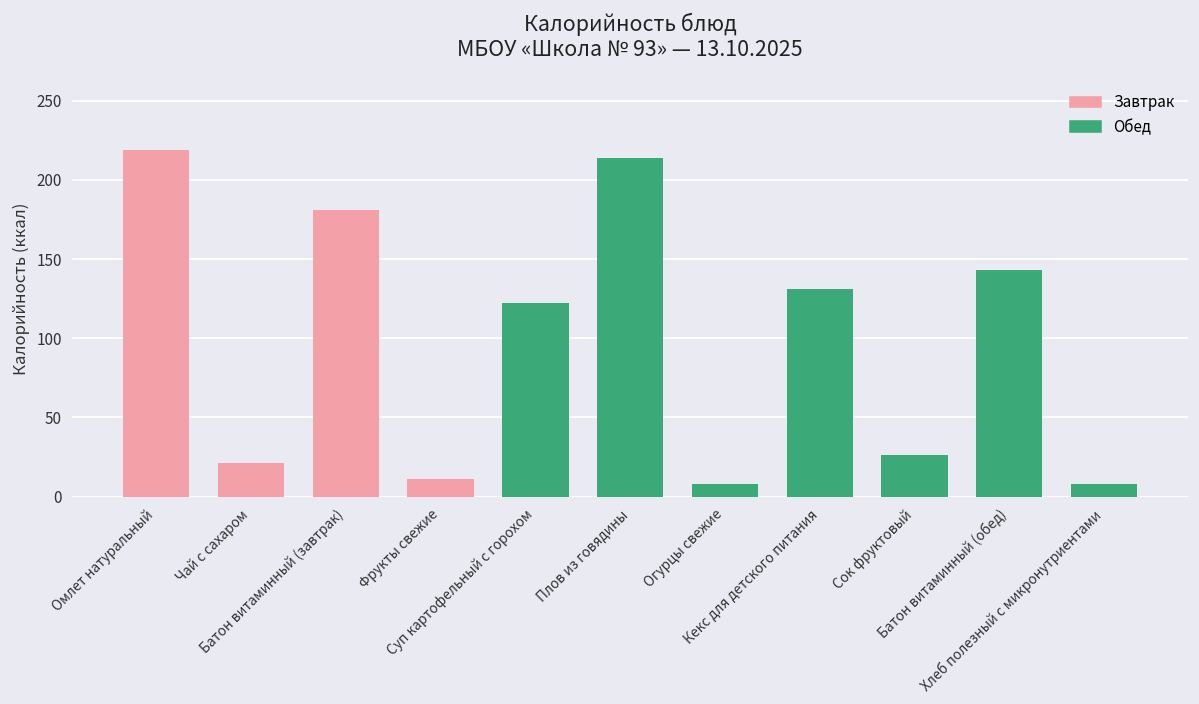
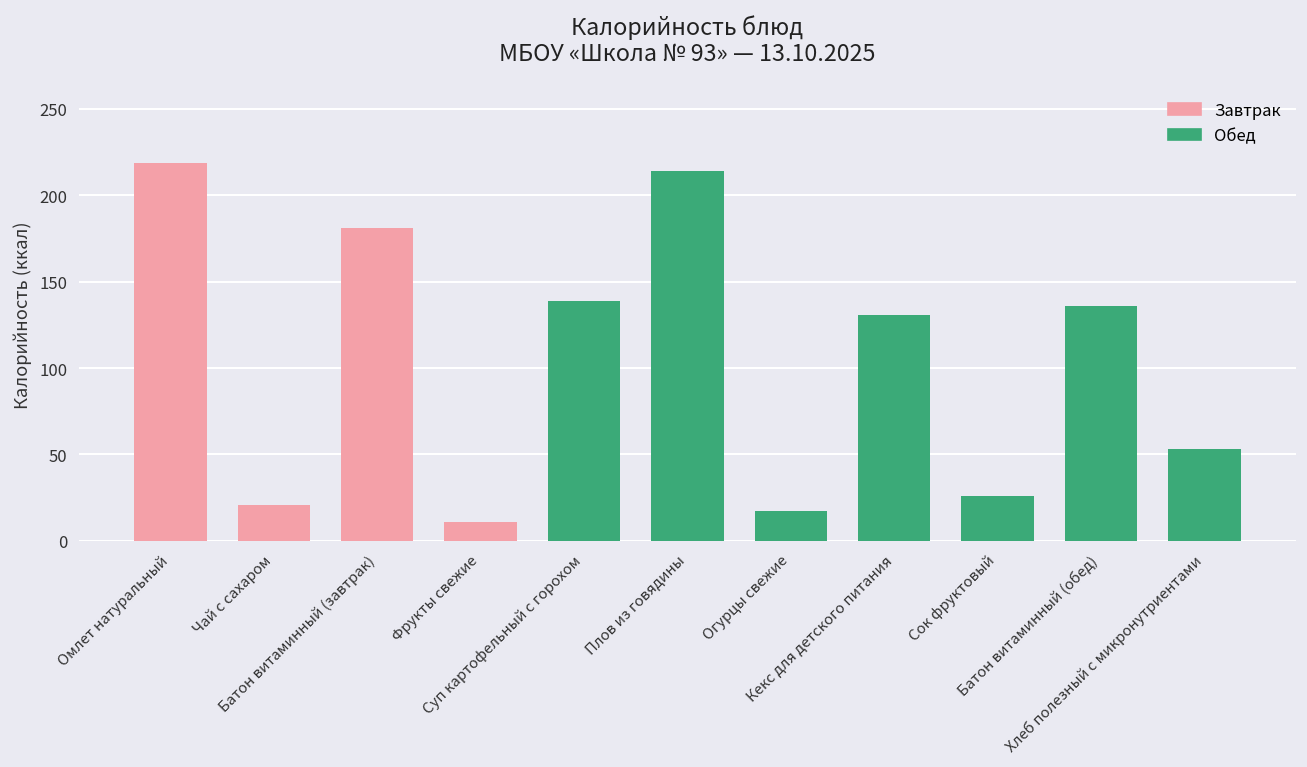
Суп картофельный с горохом: 122 -> 139
Огурцы свежие: 8 -> 17
Батон витаминный (обед): 143 -> 136
Хлеб полезный с микронутриентами: 8 -> 53
